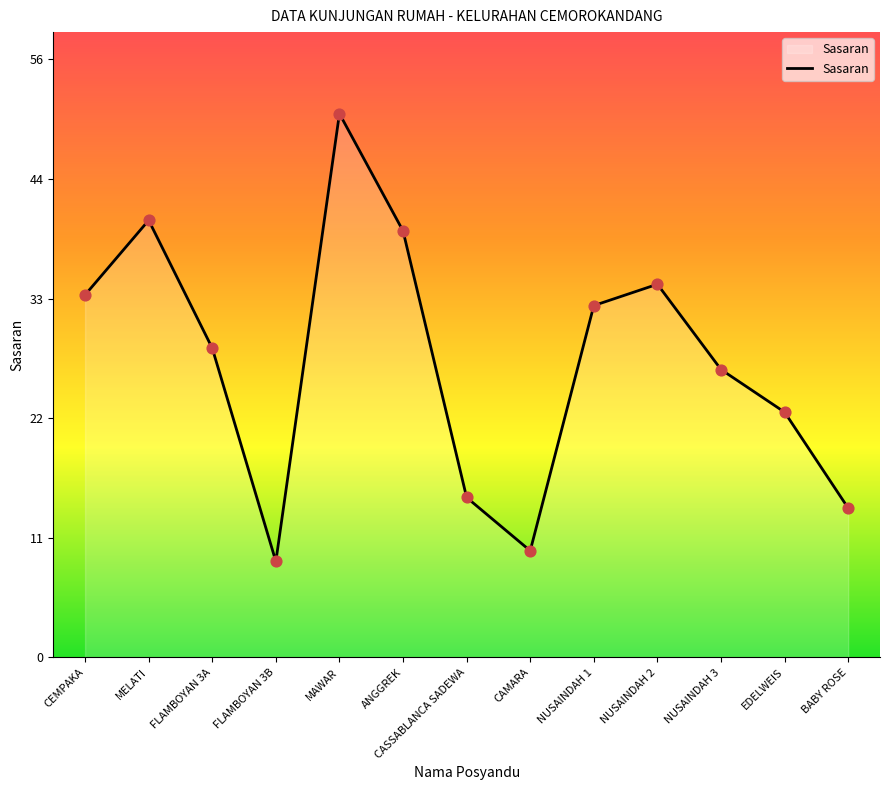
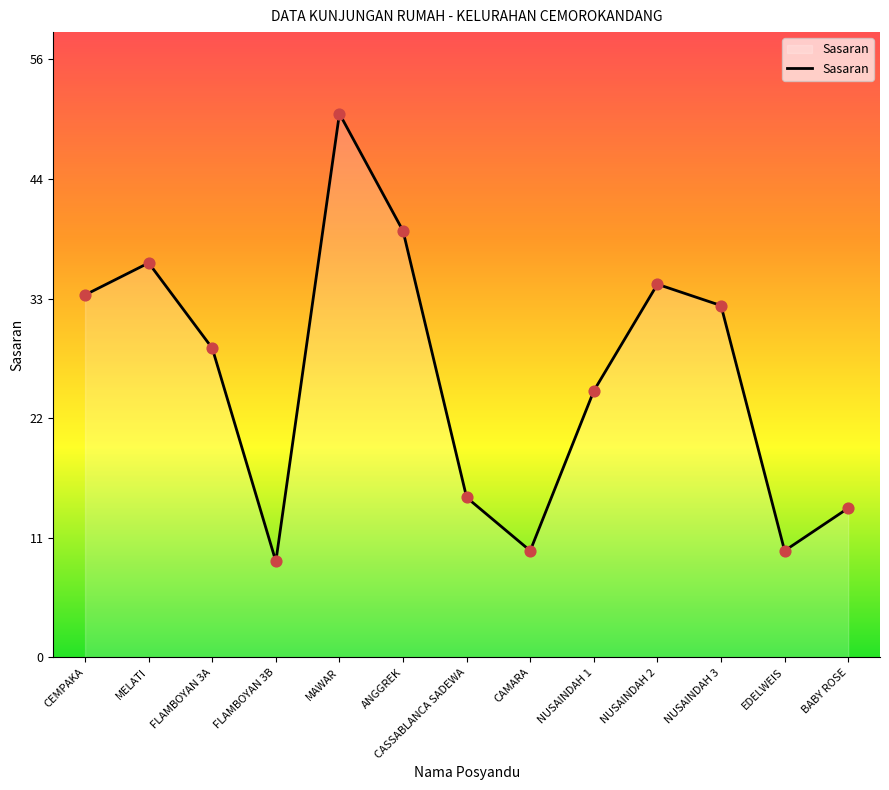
MELATI: 41 -> 37
NUSAINDAH 1: 33 -> 25
NUSAINDAH 3: 27 -> 33
EDELWEIS: 23 -> 10
